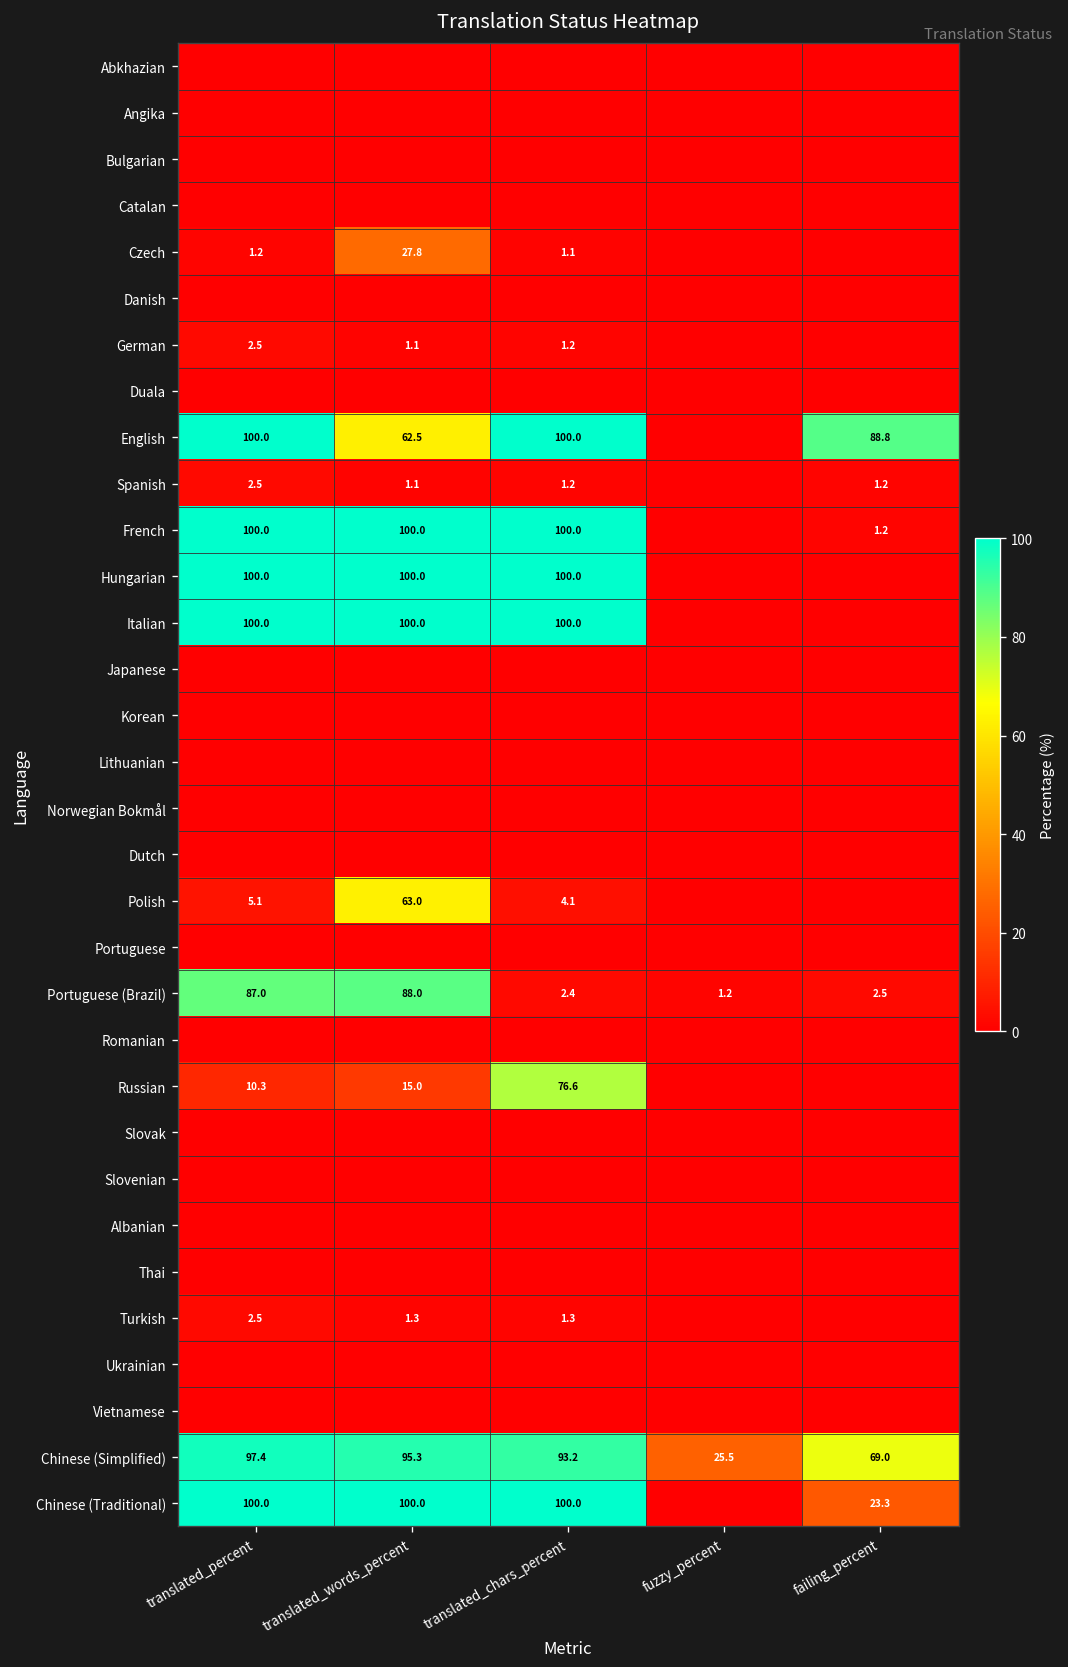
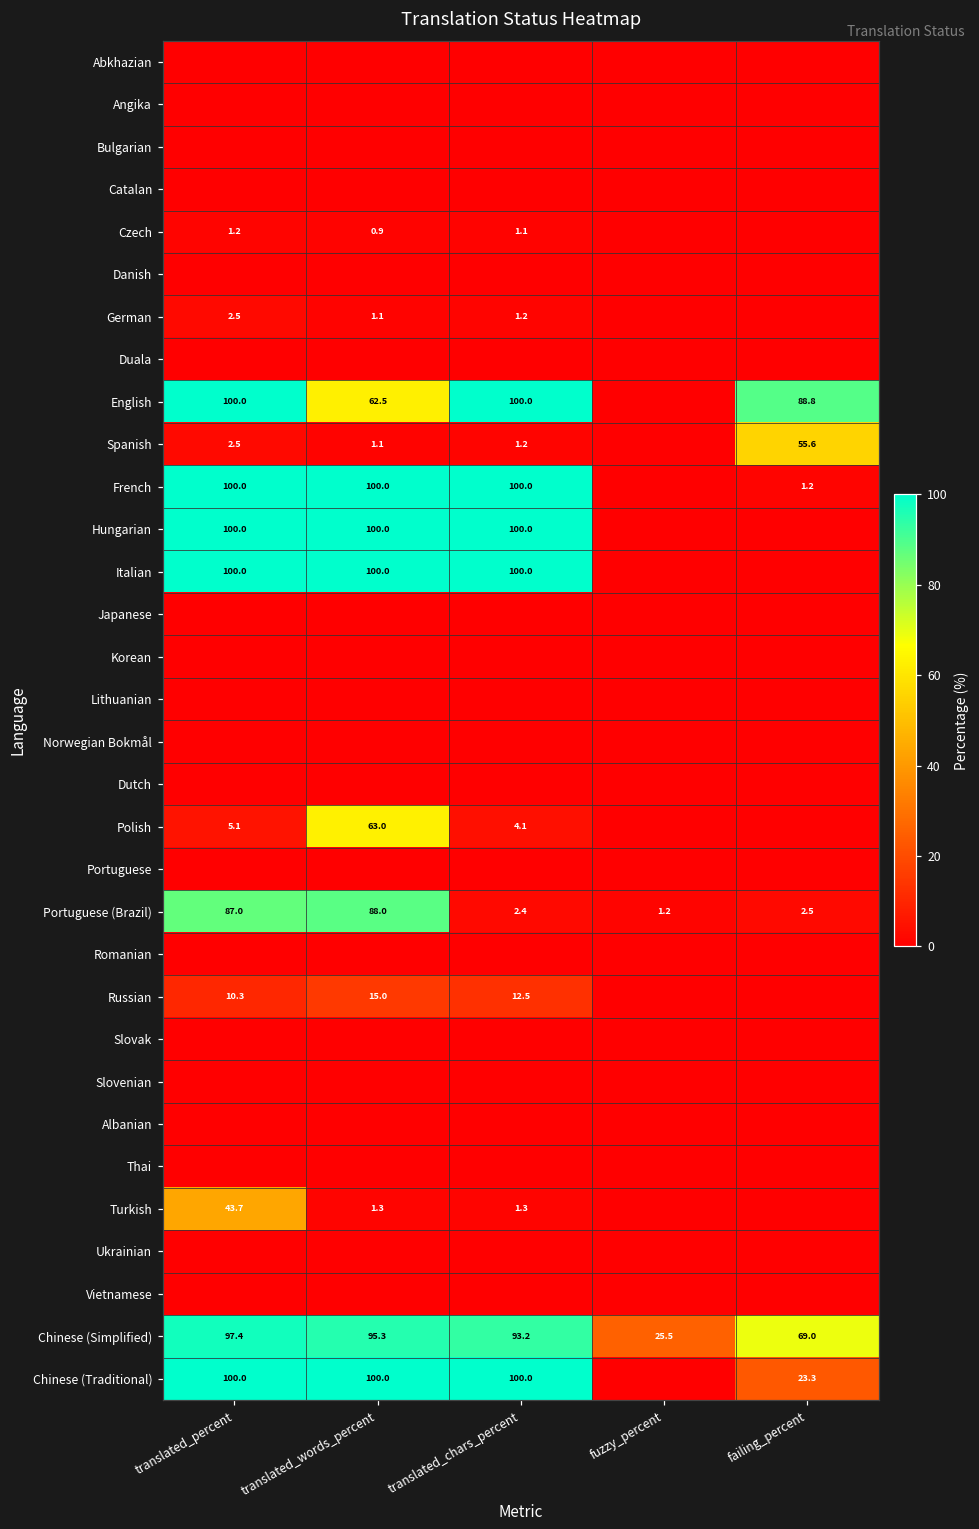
Czech, translated_words_percent: 27.8 -> 0.9
Spanish, failing_percent: 1.2 -> 55.6
Russian, translated_chars_percent: 76.6 -> 12.5
Turkish, translated_percent: 2.5 -> 43.7
